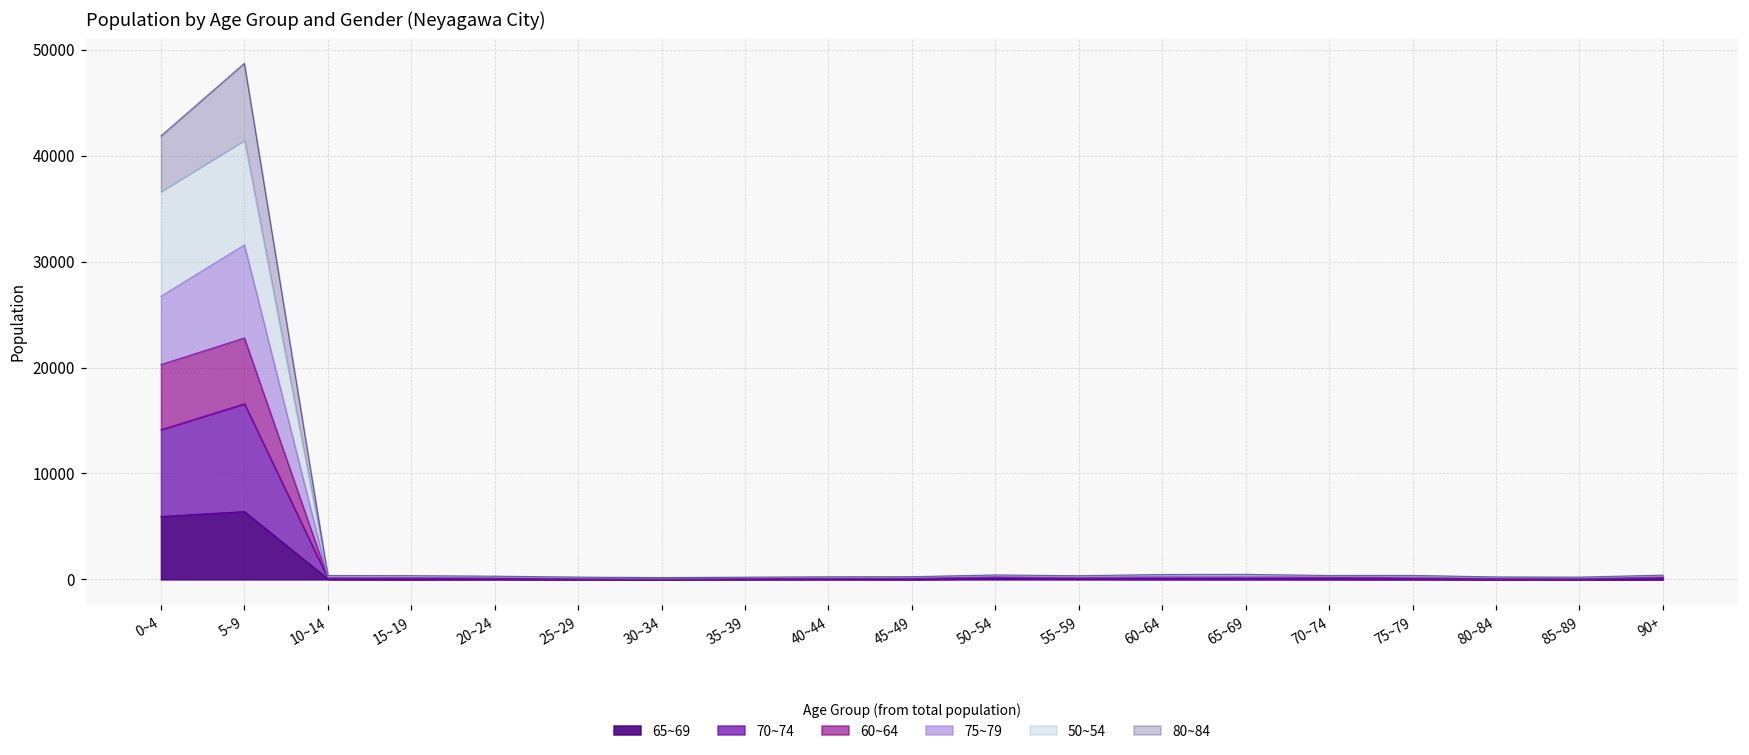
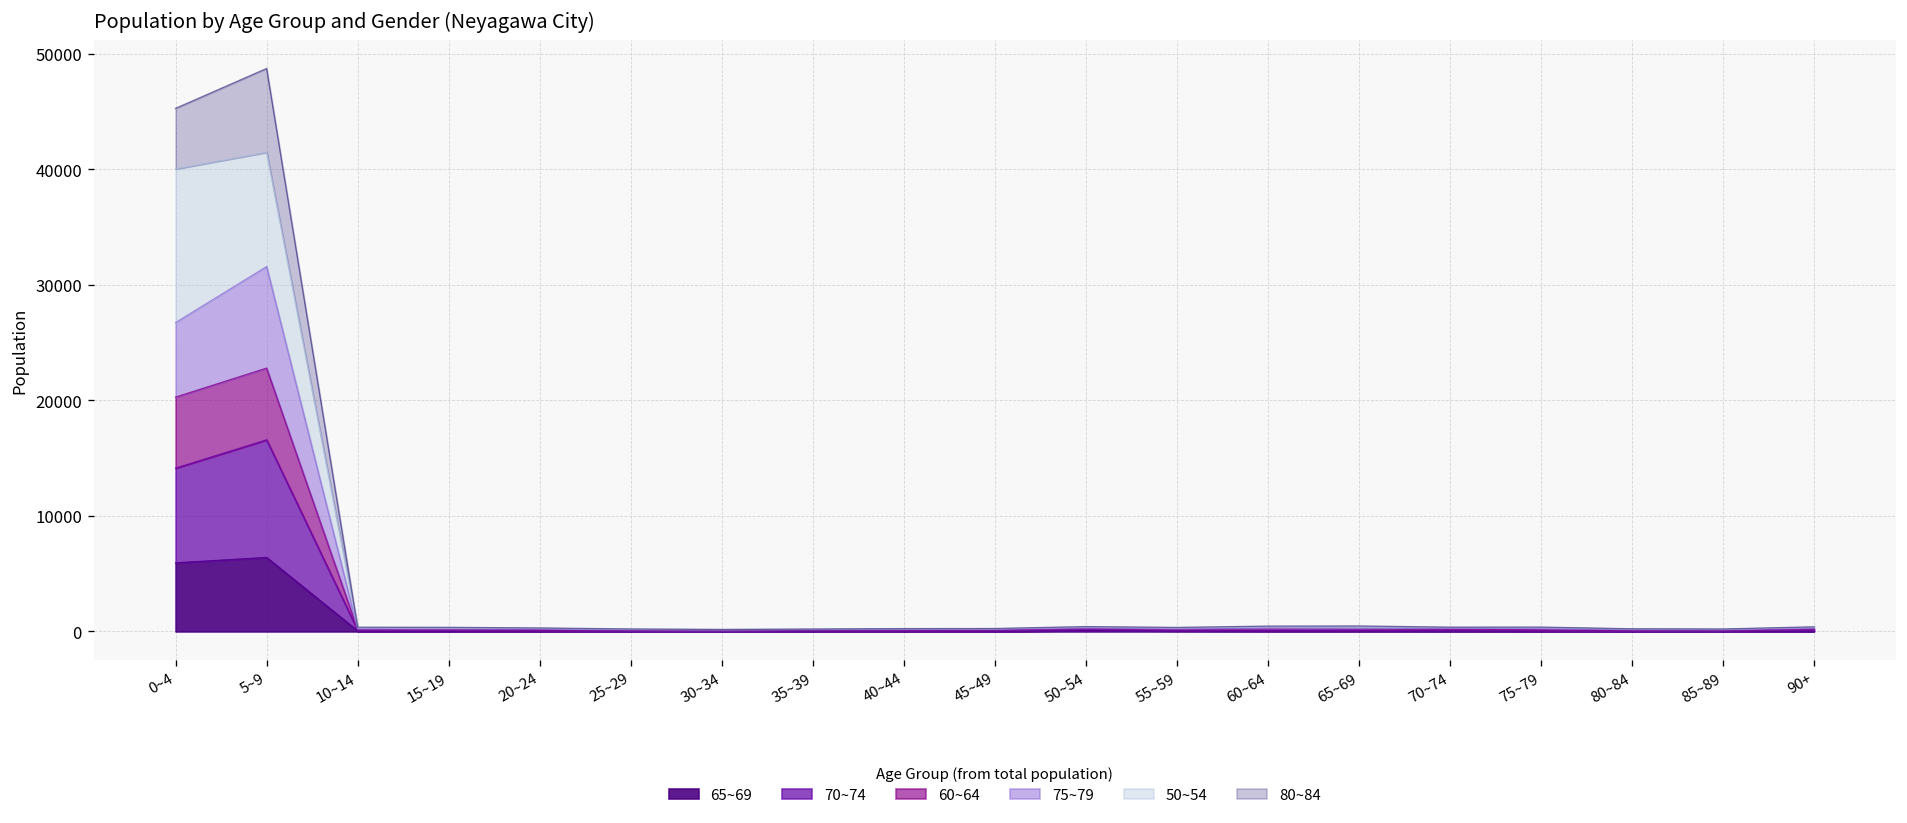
50~54, 0~4: 10000 -> 13000
